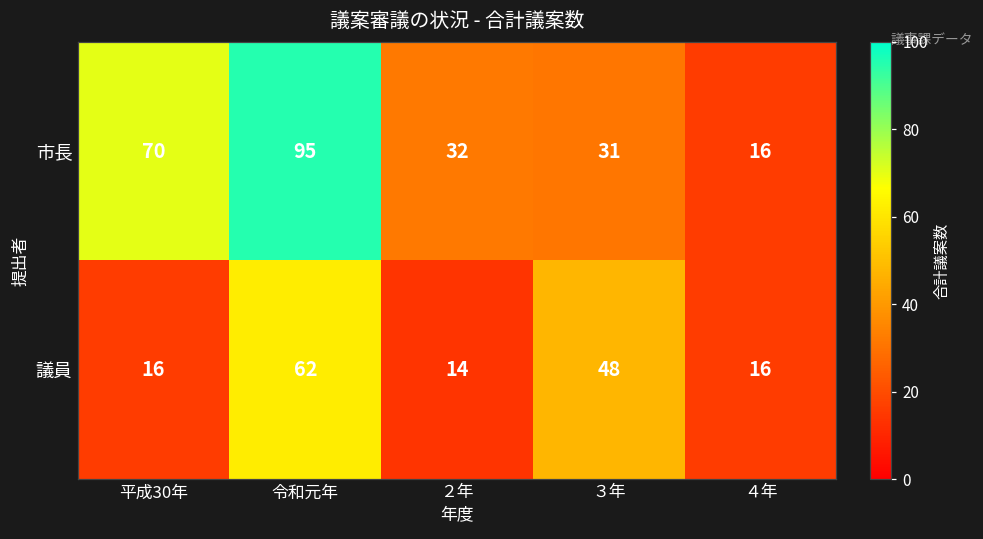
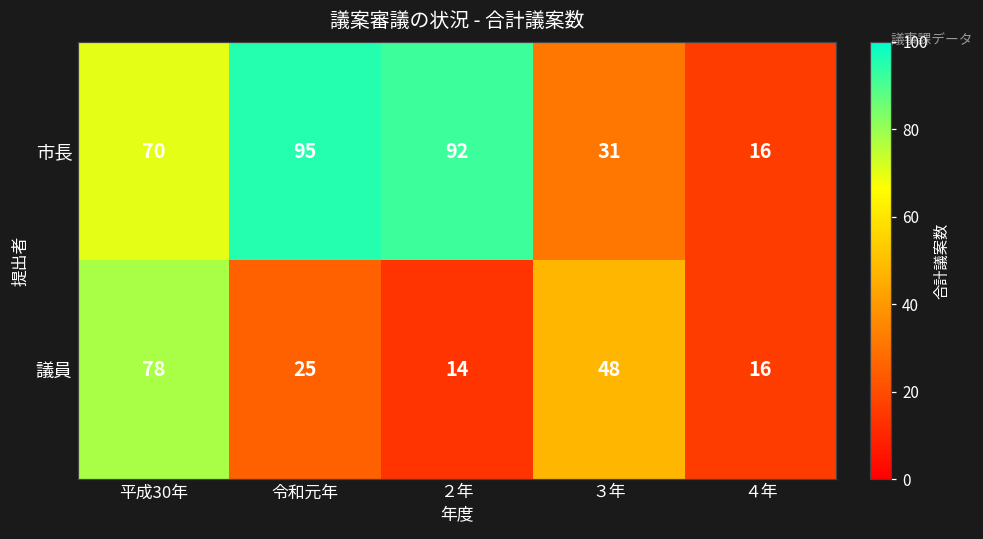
市長, ２年: 32 -> 92
議員, 平成30年: 16 -> 78
議員, 令和元年: 62 -> 25
